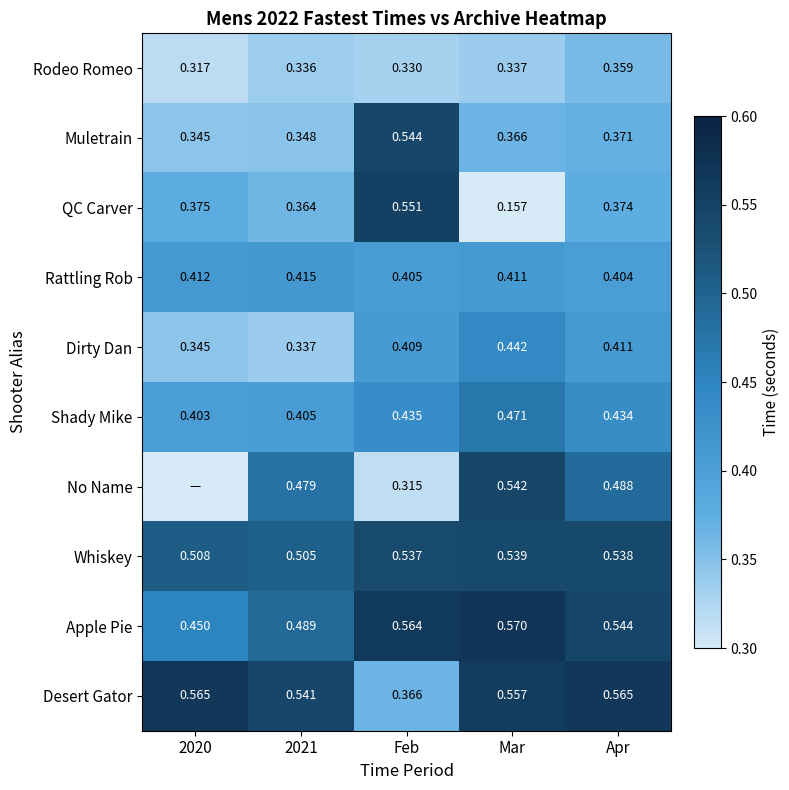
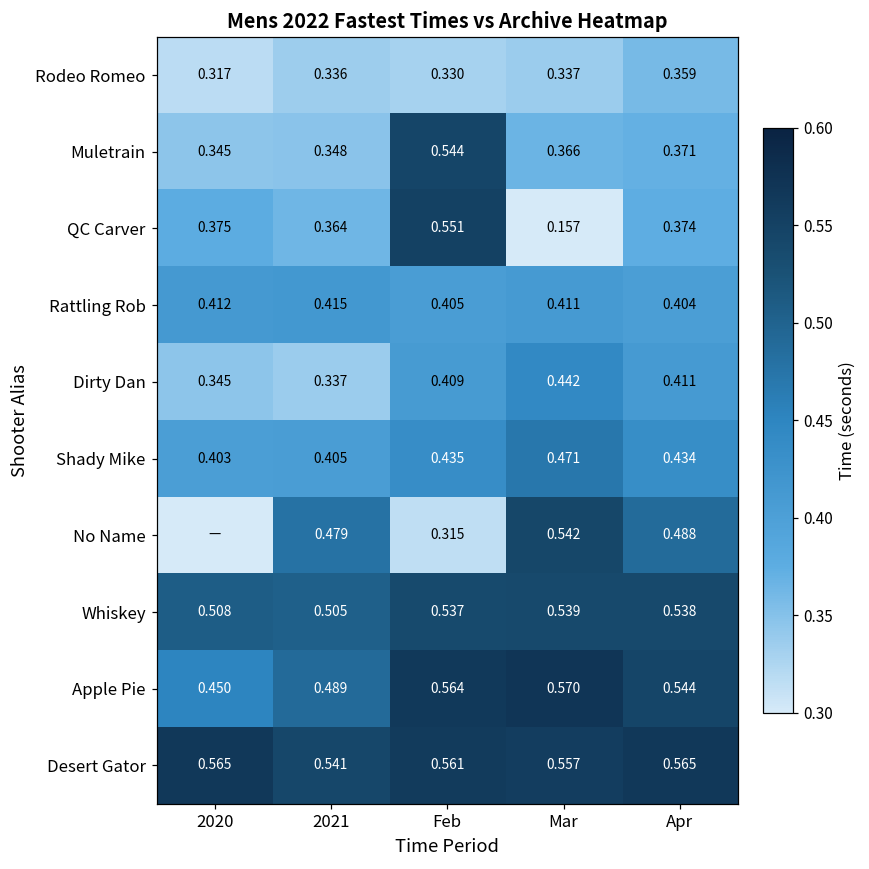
Desert Gator, Feb: 0.366 -> 0.561
